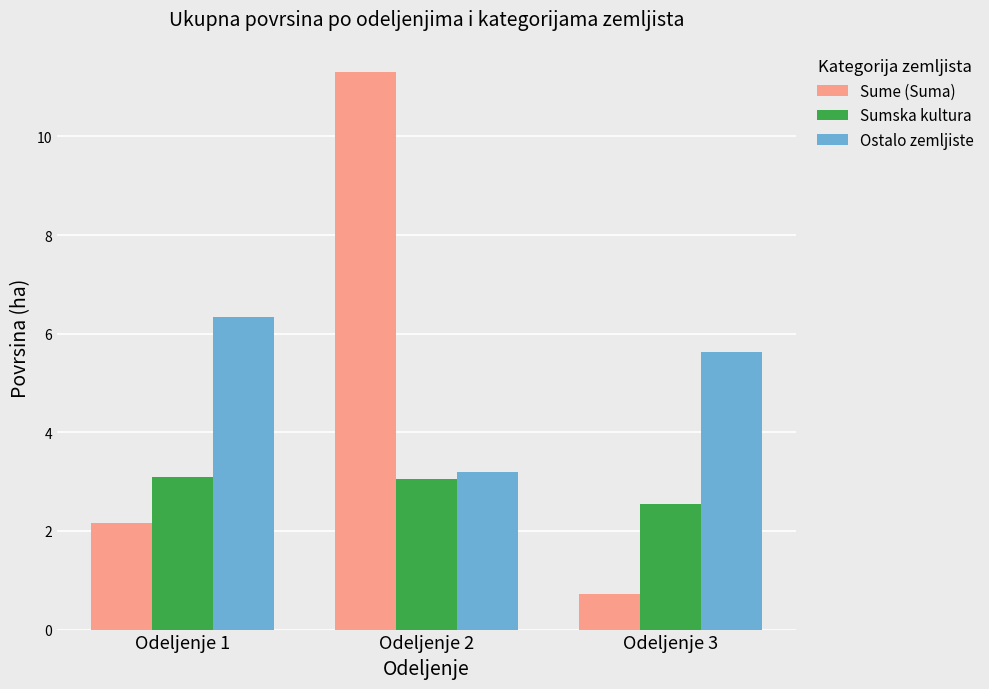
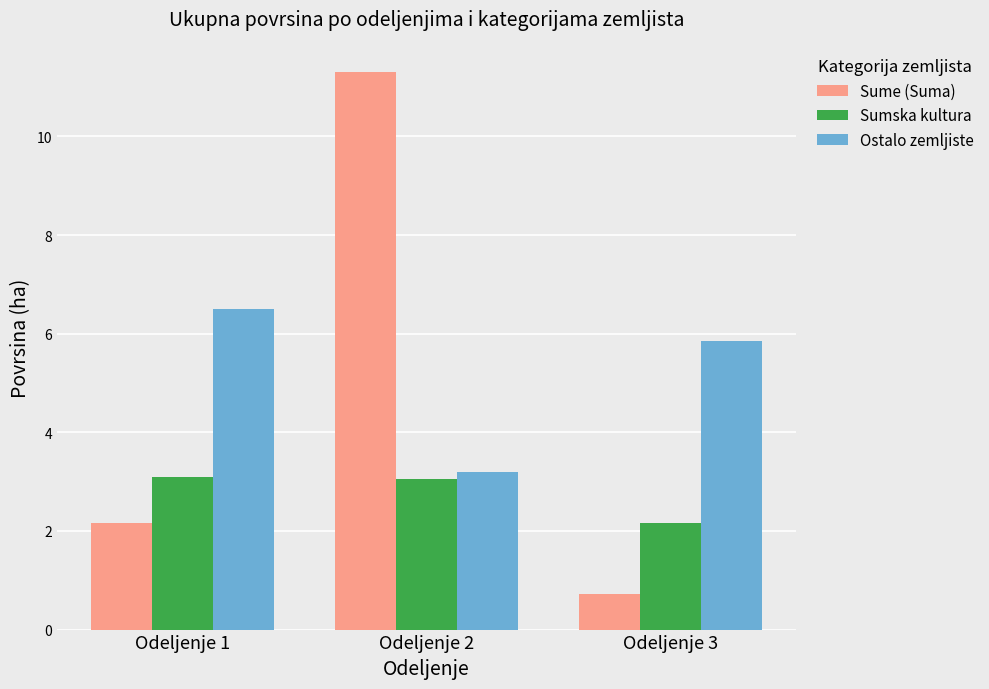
Ostalo zemljiste, Odeljenje 1: 6.3 -> 6.5
Sumska kultura, Odeljenje 3: 2.6 -> 2.2
Ostalo zemljiste, Odeljenje 3: 5.6 -> 5.9
